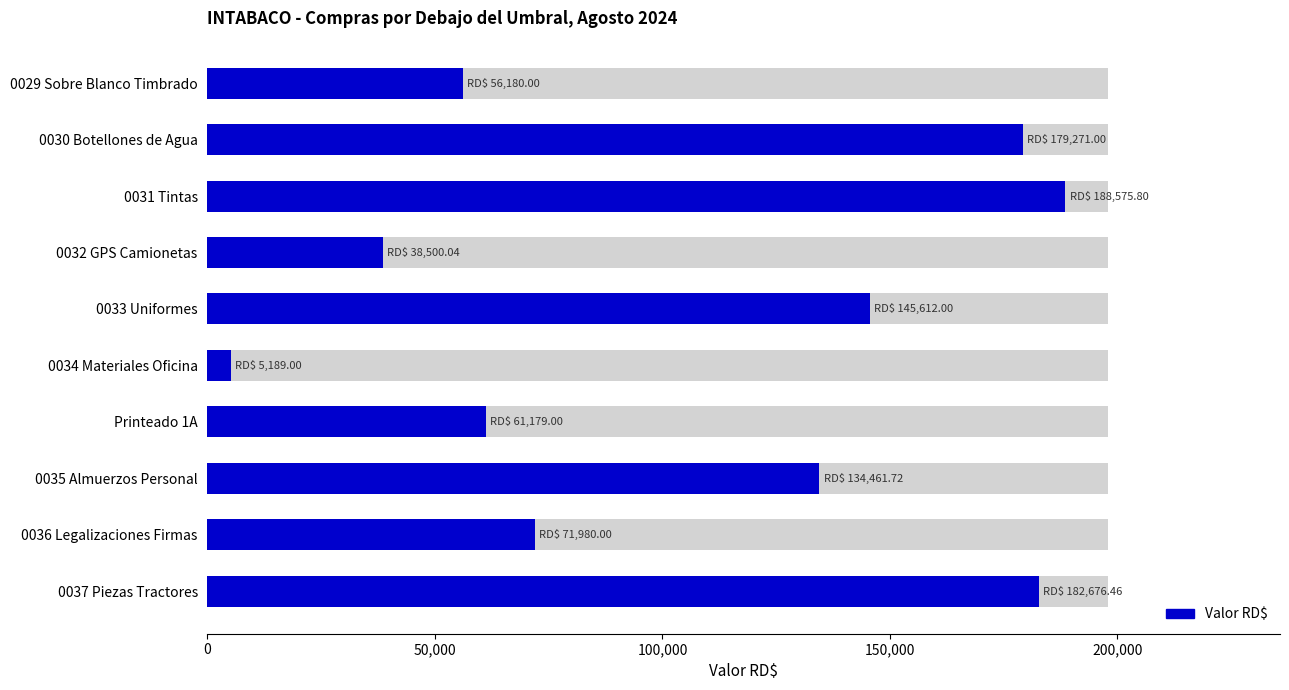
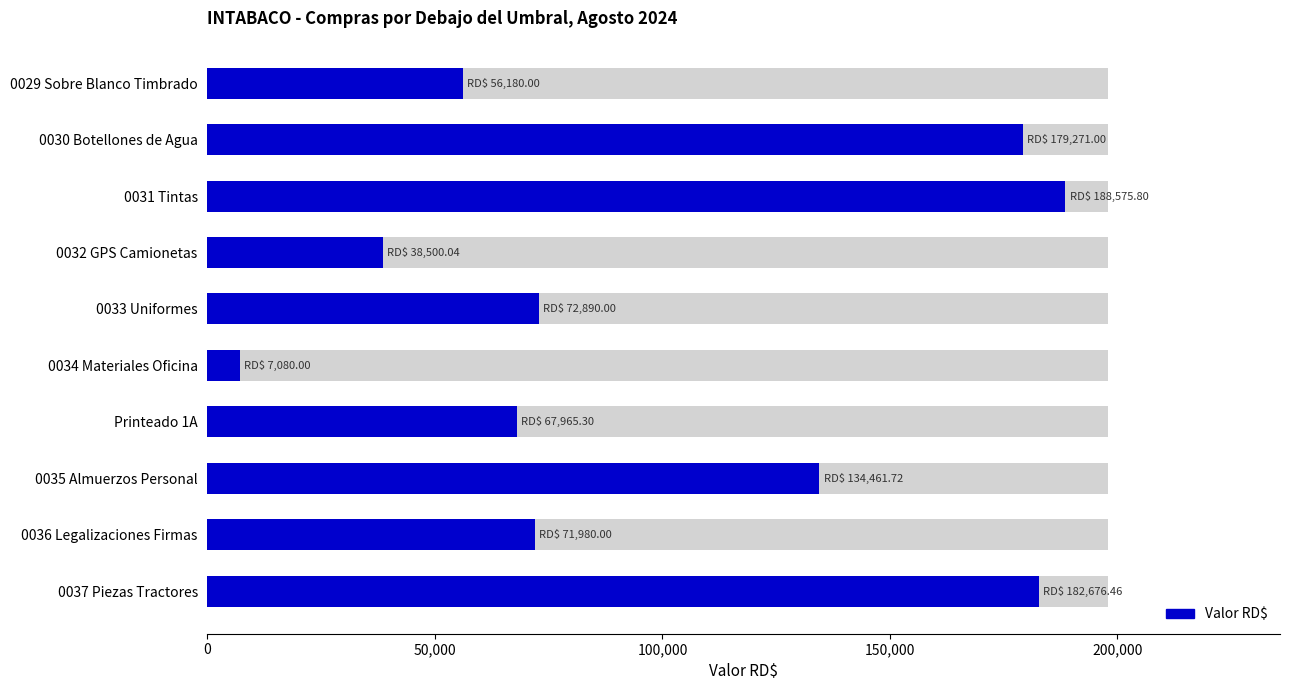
Valor RD$, 0033 Uniformes: 145,612.00 -> 72,890.00
Valor RD$, 0034 Materiales Oficina: 5,189.00 -> 7,080.00
Valor RD$, Printeado 1A: 61,179.00 -> 67,965.30
